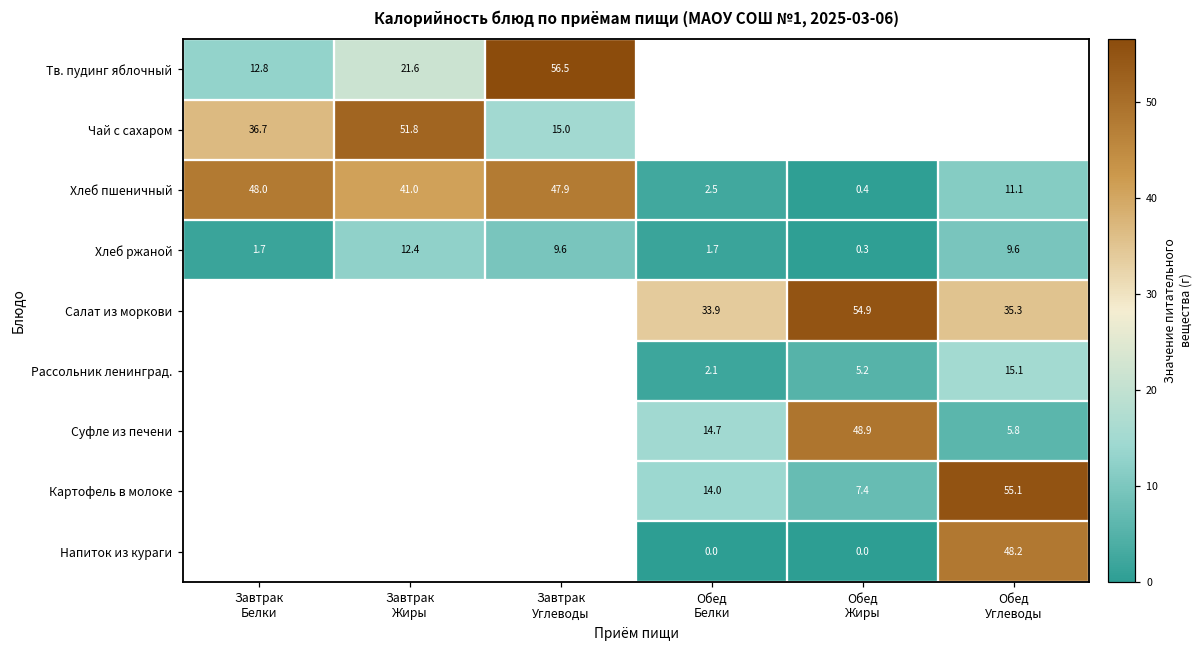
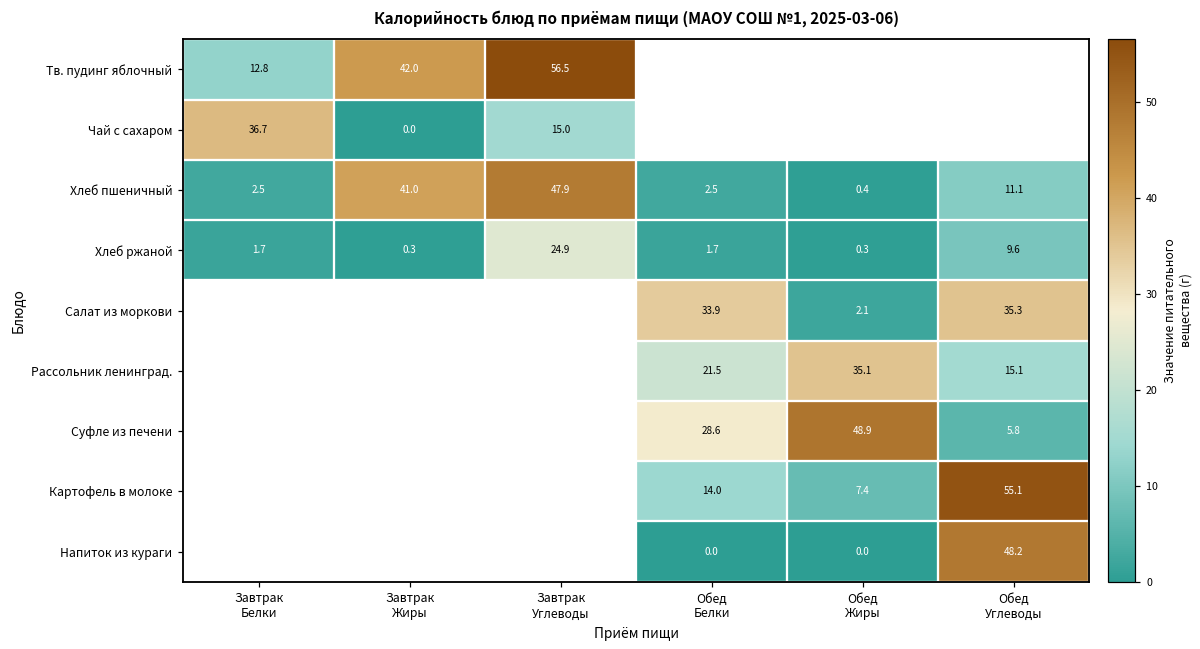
Тв. пудинг яблочный, Завтрак Жиры: 21.6 -> 42.0
Чай с сахаром, Завтрак Жиры: 51.8 -> 0.0
Хлеб пшеничный, Завтрак Белки: 48.0 -> 2.5
Хлеб ржаной, Завтрак Жиры: 12.4 -> 0.3
Хлеб ржаной, Завтрак Углеводы: 9.6 -> 24.9
Салат из моркови, Обед Жиры: 54.9 -> 2.1
Рассольник ленинград., Обед Белки: 2.1 -> 21.5
Рассольник ленинград., Обед Жиры: 5.2 -> 35.1
Суфле из печени, Обед Белки: 14.7 -> 28.6
